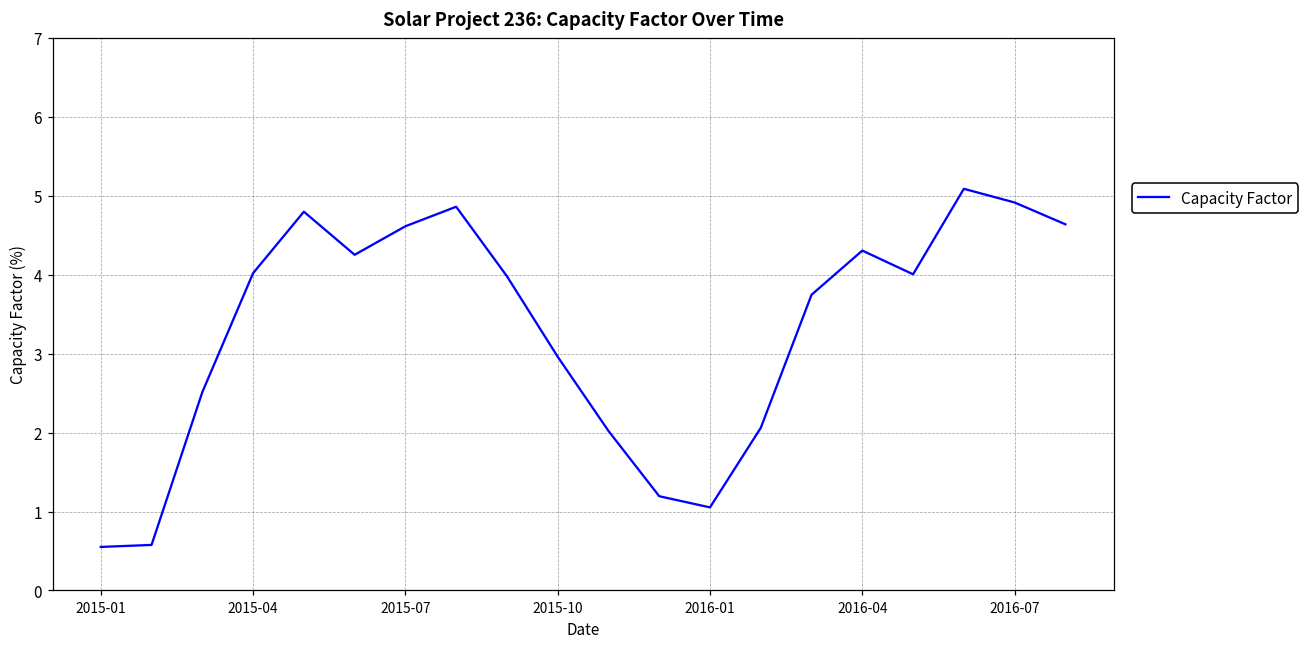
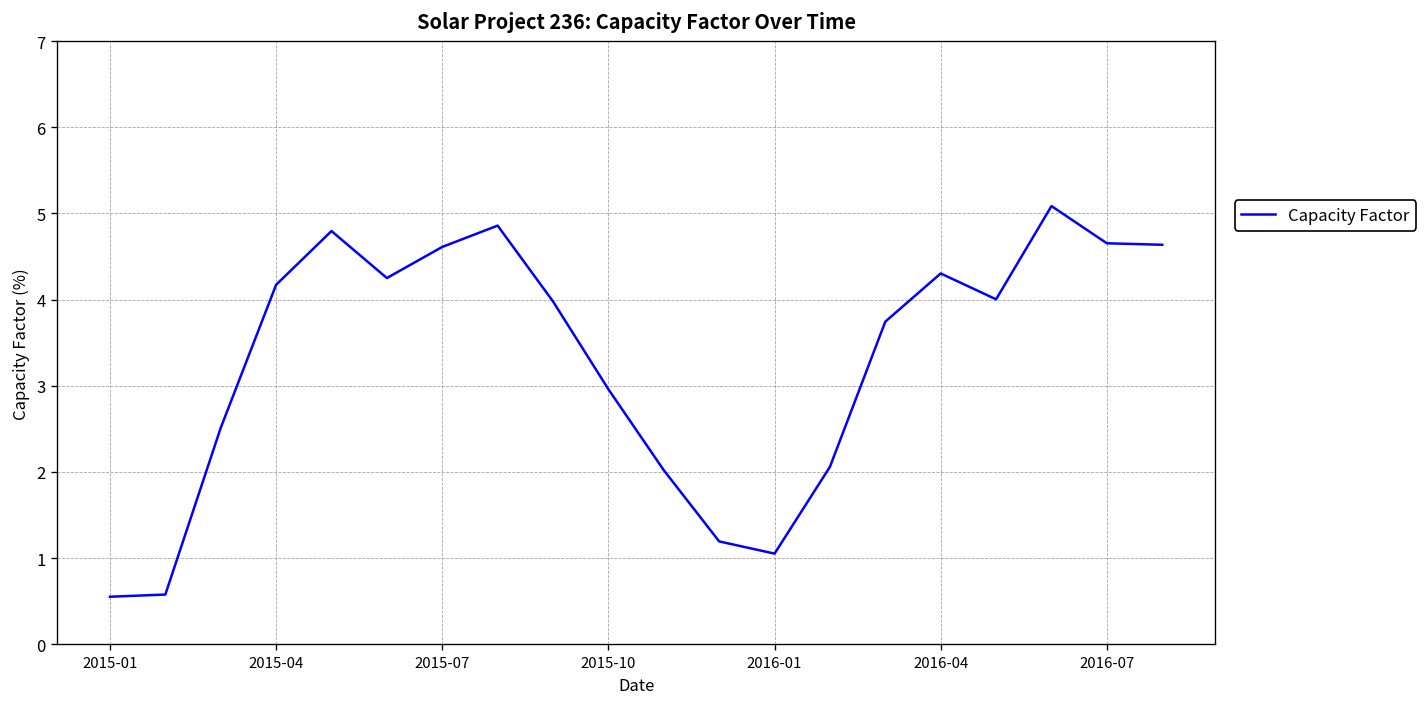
2015-04: 4.0 -> 4.2
2016-07: 4.9 -> 4.7
